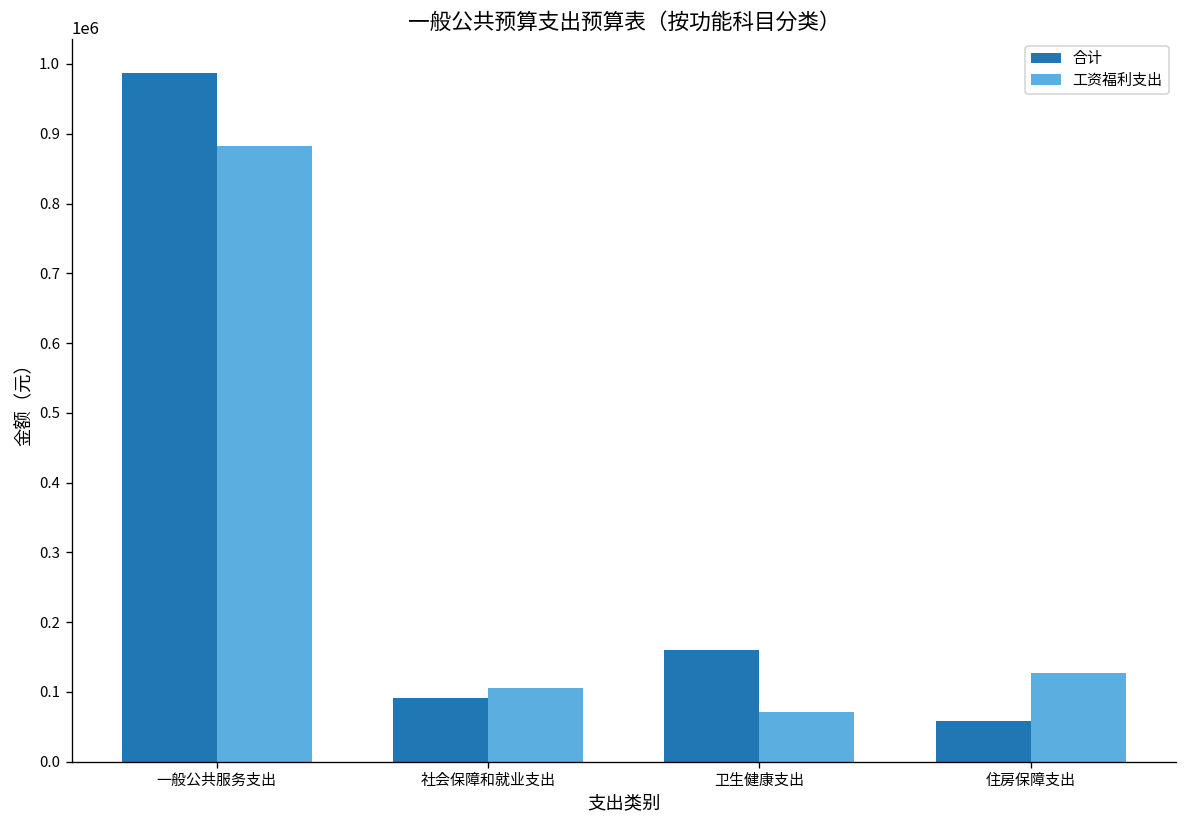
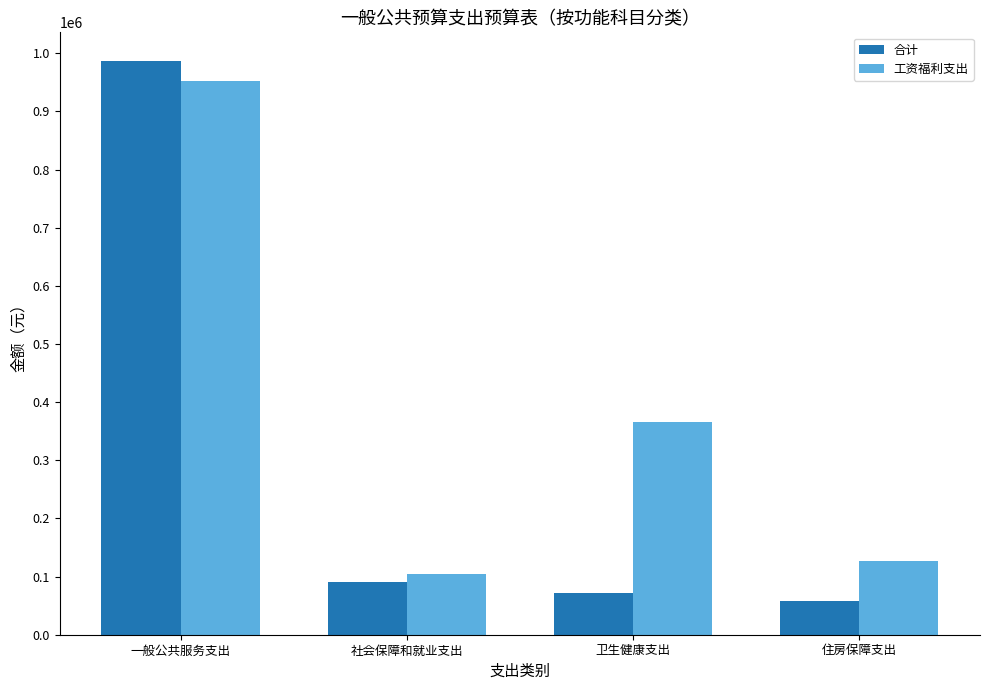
工资福利支出, 一般公共服务支出: 880000 -> 950000
合计, 卫生健康支出: 160000 -> 70000
工资福利支出, 卫生健康支出: 70000 -> 370000
